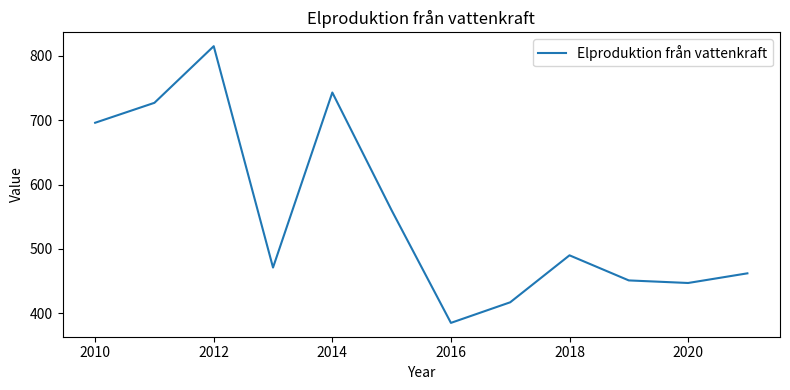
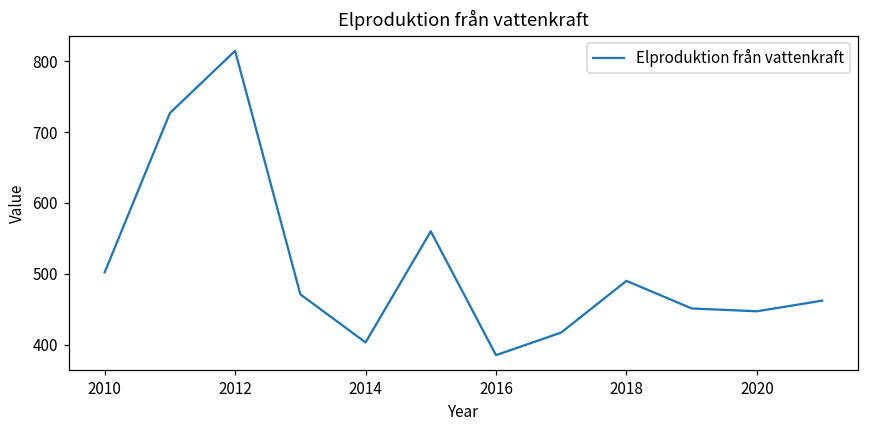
2010: 700 -> 500
2014: 740 -> 400
